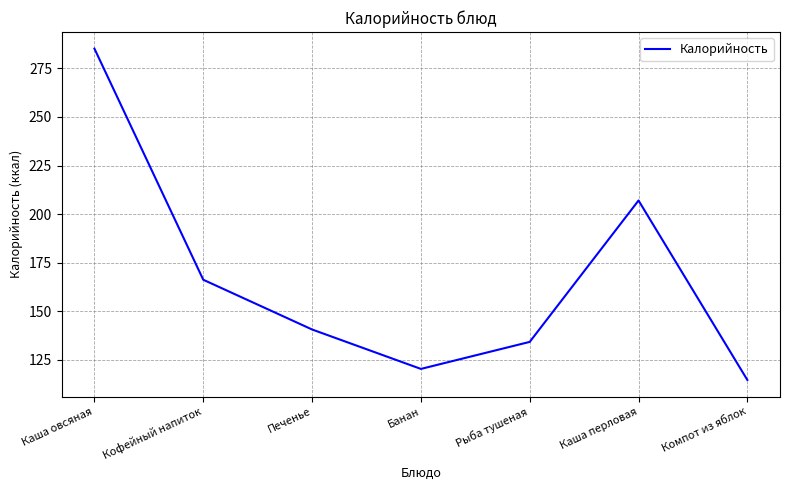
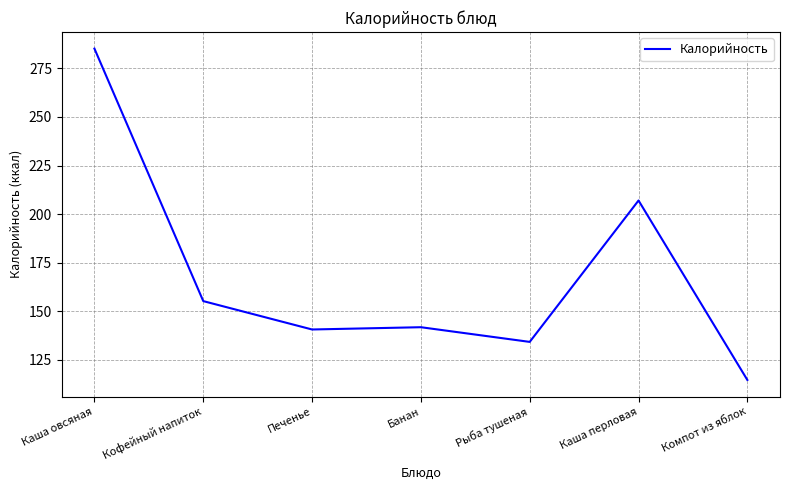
Кофейный напиток: 166 -> 155
Банан: 120 -> 142
